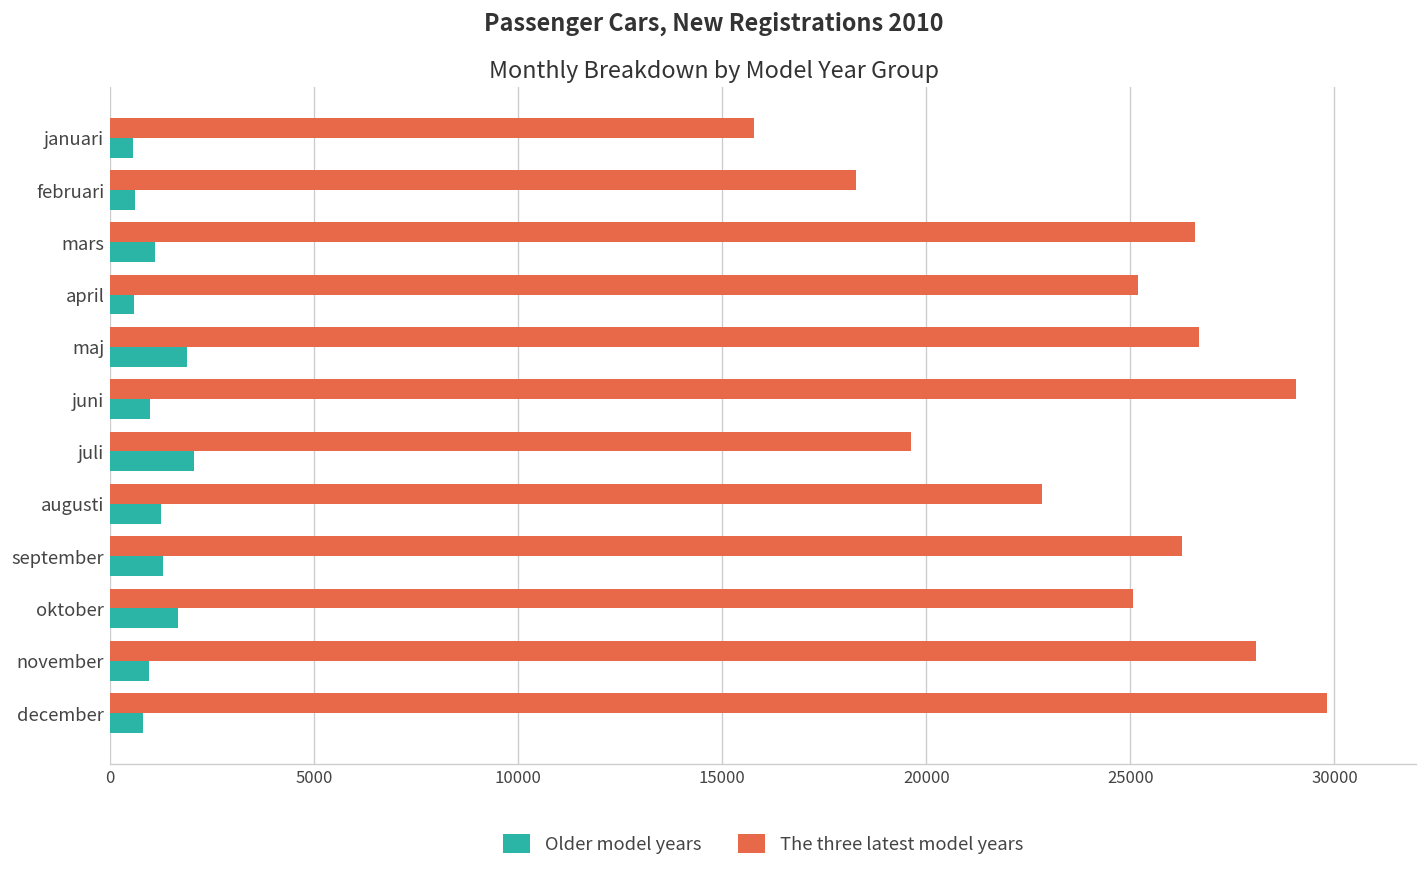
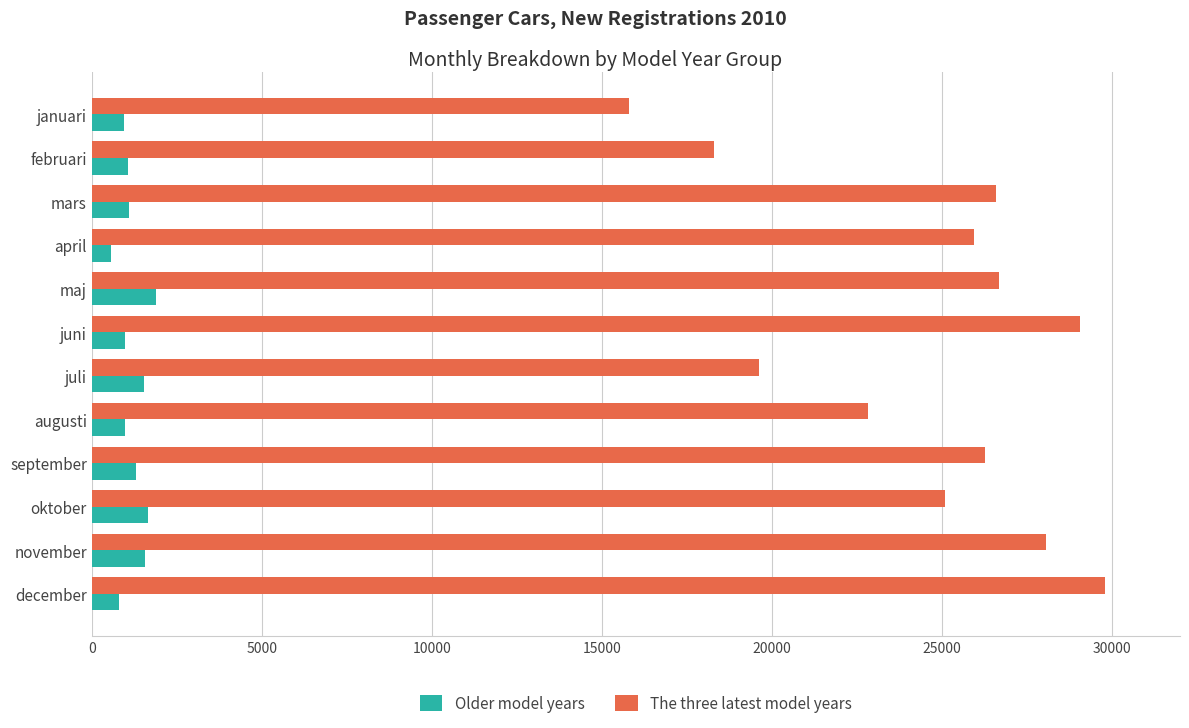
Older model years, januari: 600 -> 1000
Older model years, februari: 600 -> 1100
The three latest model years, april: 25200 -> 25900
Older model years, juli: 2100 -> 1500
Older model years, augusti: 1200 -> 1000
Older model years, november: 900 -> 1600
